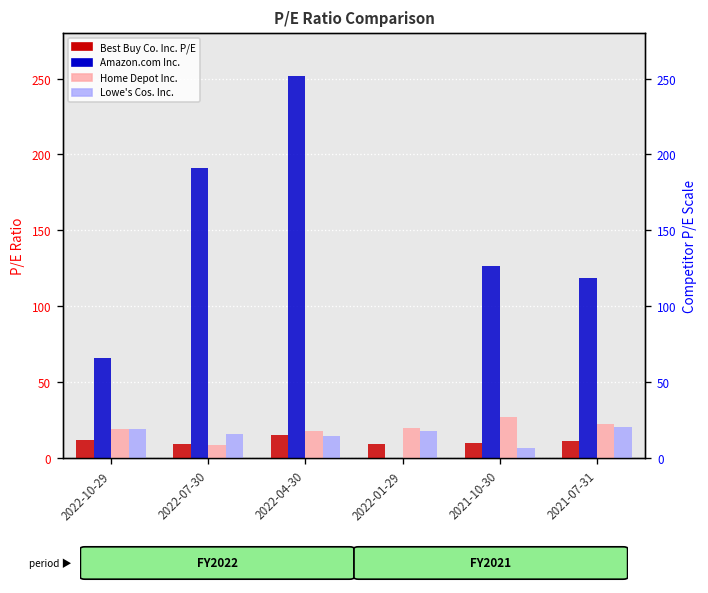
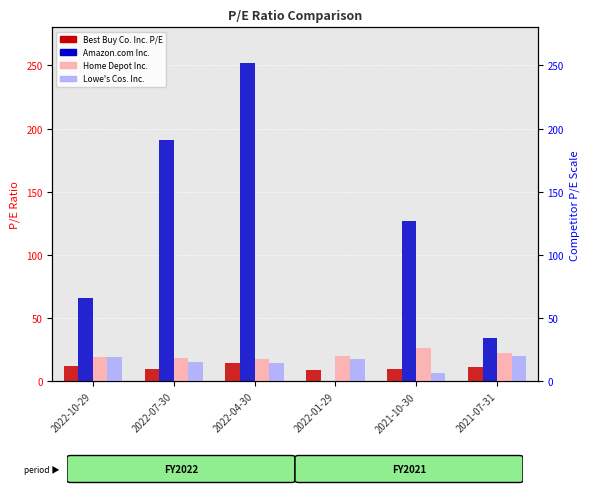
Home Depot Inc., 2022-07-30: 9 -> 19
Amazon.com Inc., 2021-07-31: 118 -> 34
